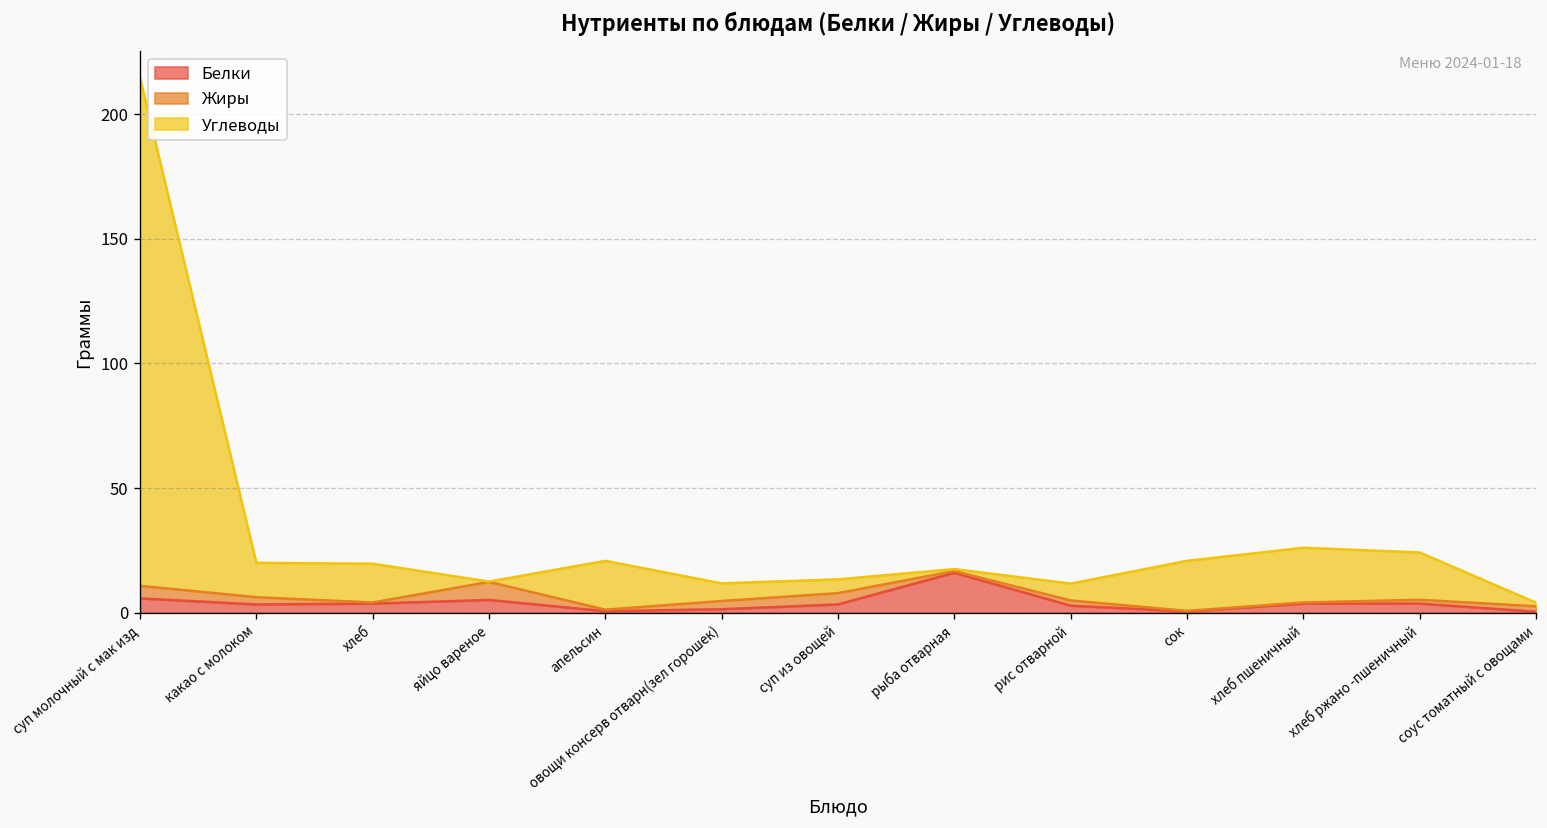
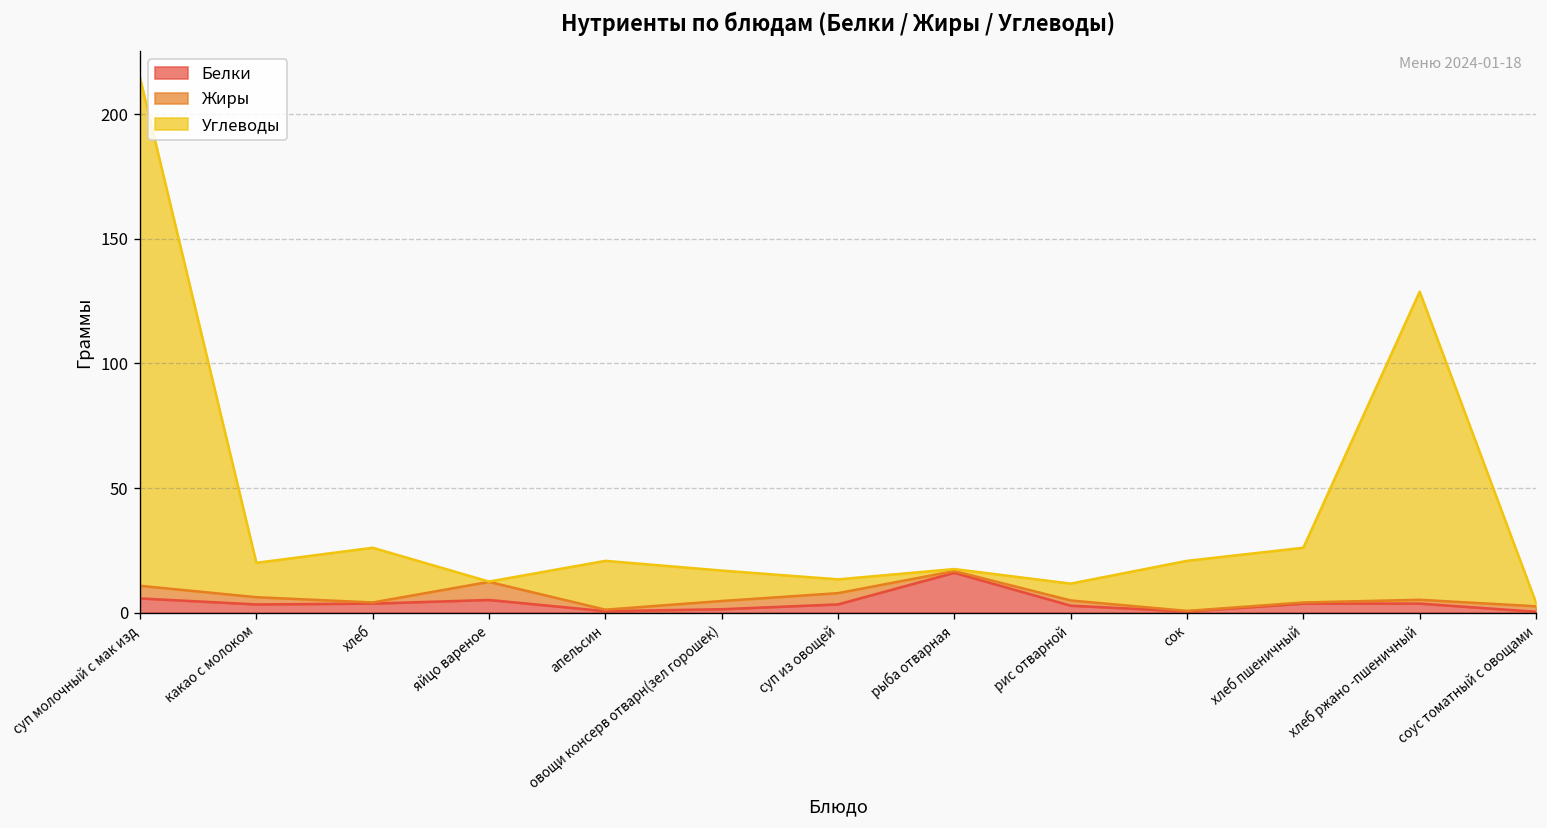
Углеводы, хлеб: 16 -> 22
Углеводы, овощи консерв отварн(зел горошек): 7 -> 12
Углеводы, хлеб ржано -пшеничный: 19 -> 124
